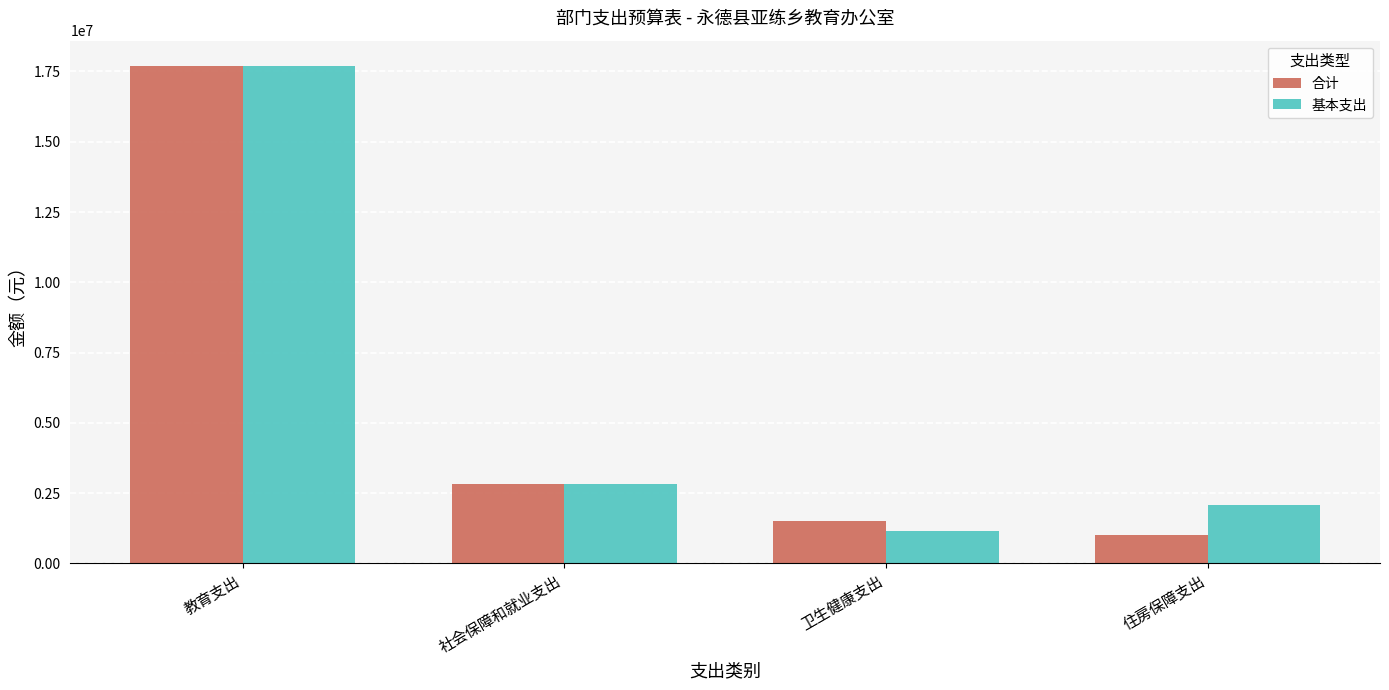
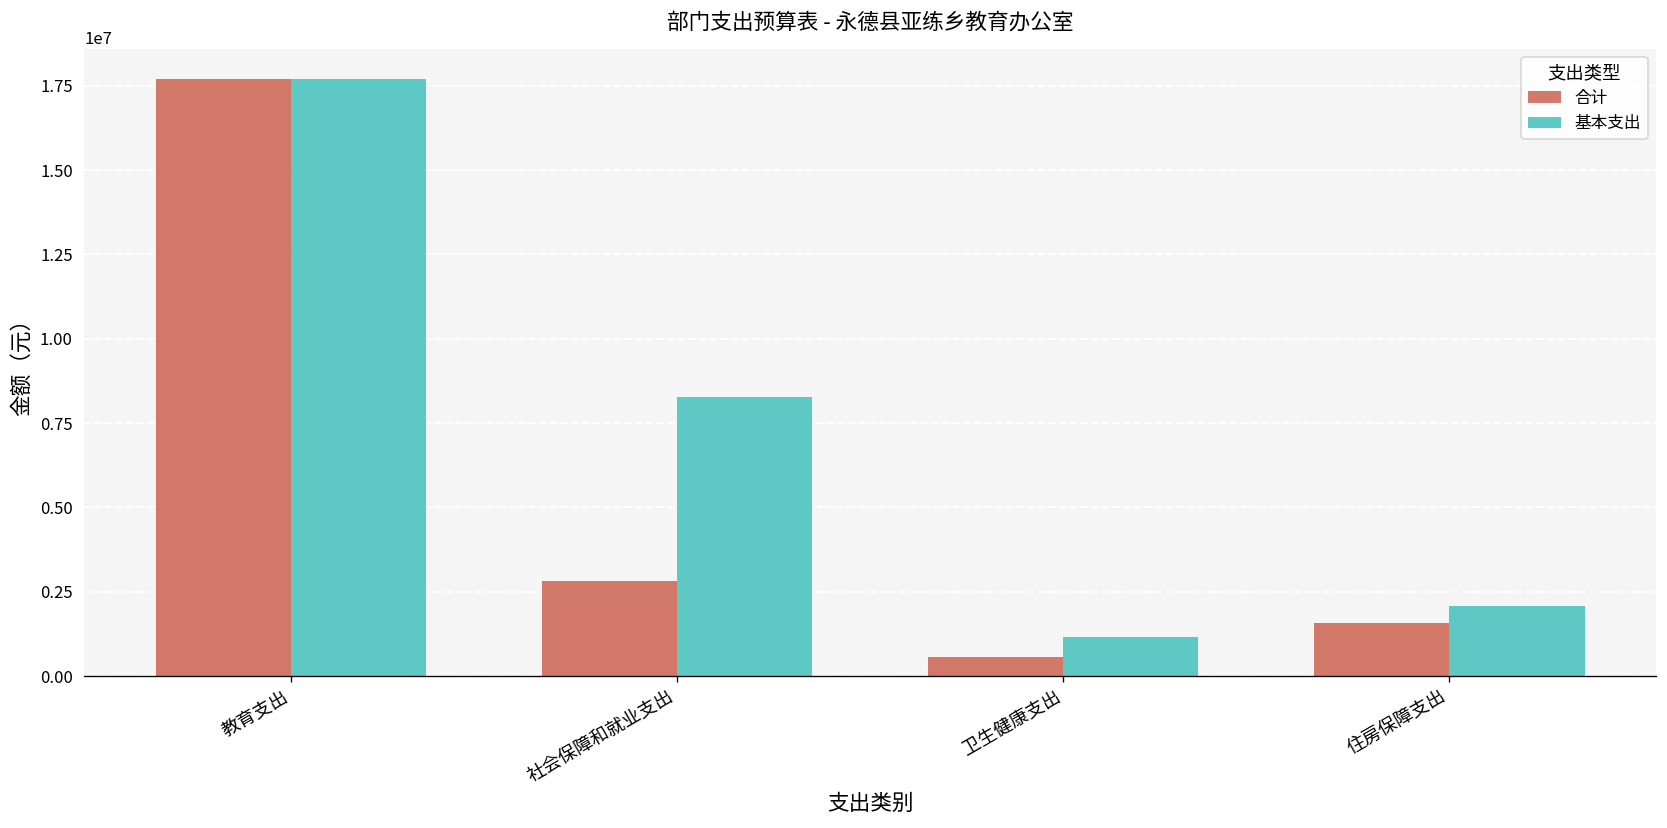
基本支出, 社会保障和就业支出: 2800000 -> 8300000
合计, 卫生健康支出: 1500000 -> 600000
合计, 住房保障支出: 1000000 -> 1600000
